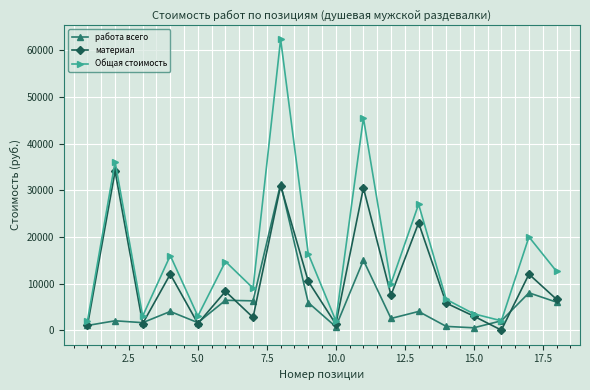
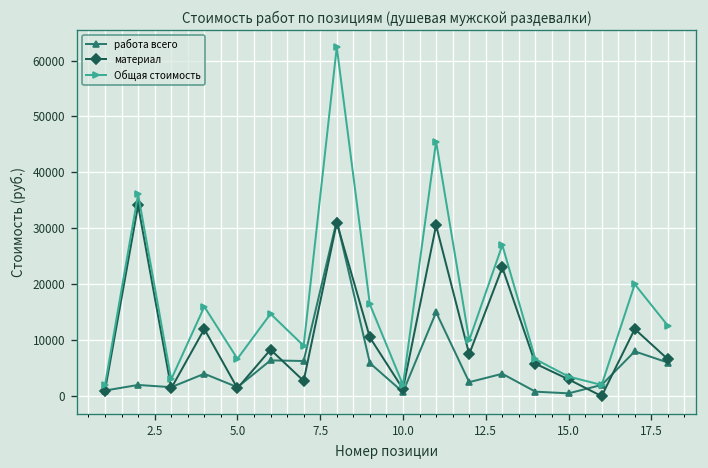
Общая стоимость, 5.0: 3000 -> 7000
